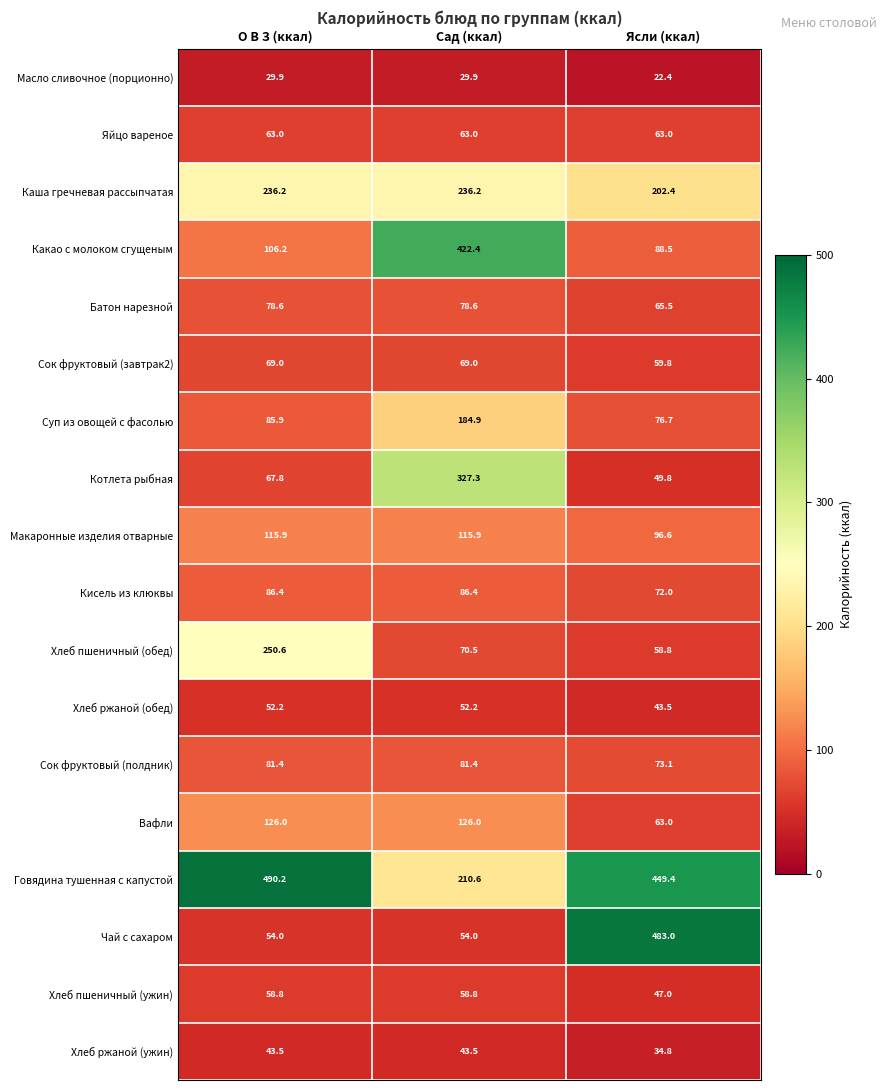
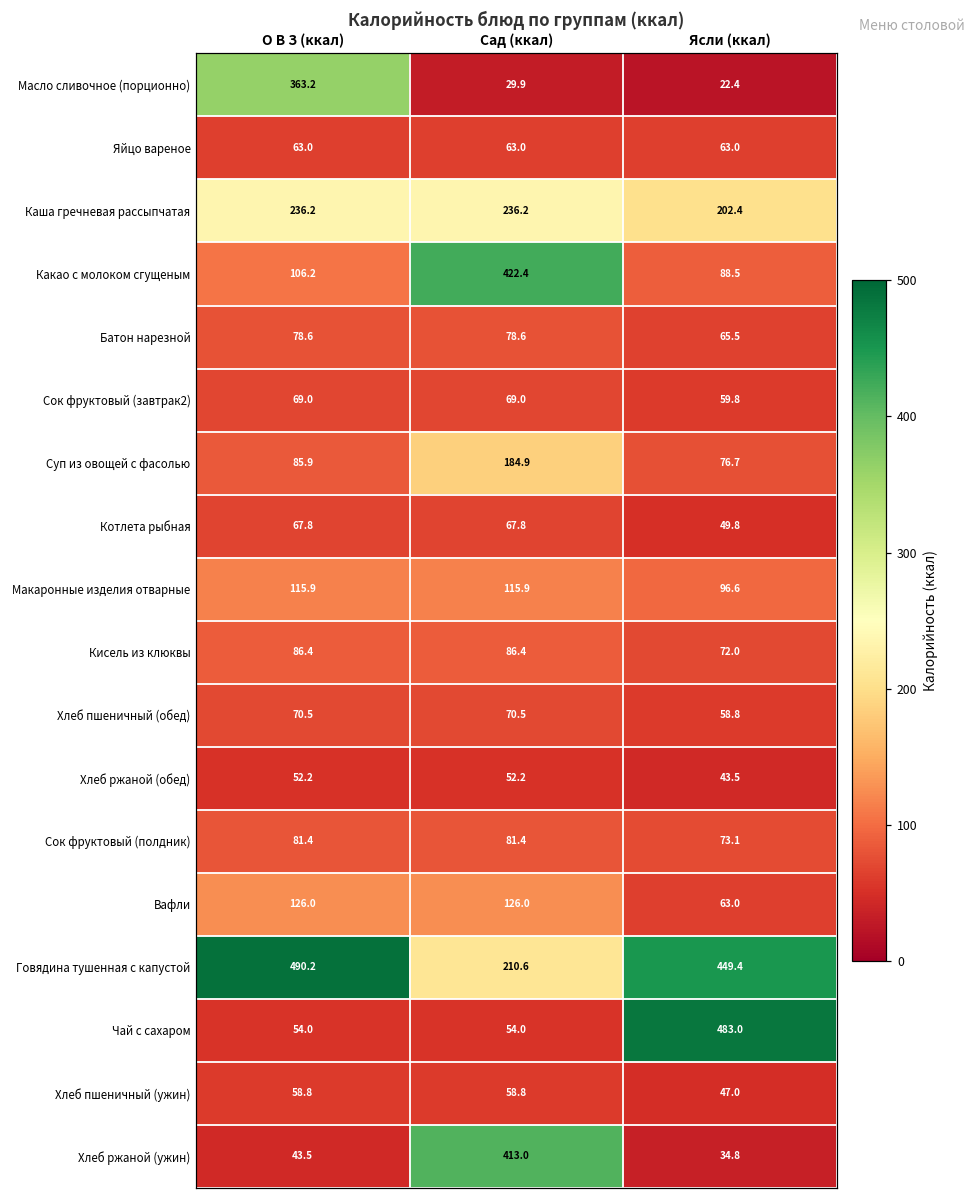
Масло сливочное (порционно), О В З (ккал): 29.9 -> 363.2
Котлета рыбная, Сад (ккал): 327.3 -> 67.8
Хлеб пшеничный (обед), О В З (ккал): 250.6 -> 70.5
Хлеб ржаной (ужин), Сад (ккал): 43.5 -> 413.0
